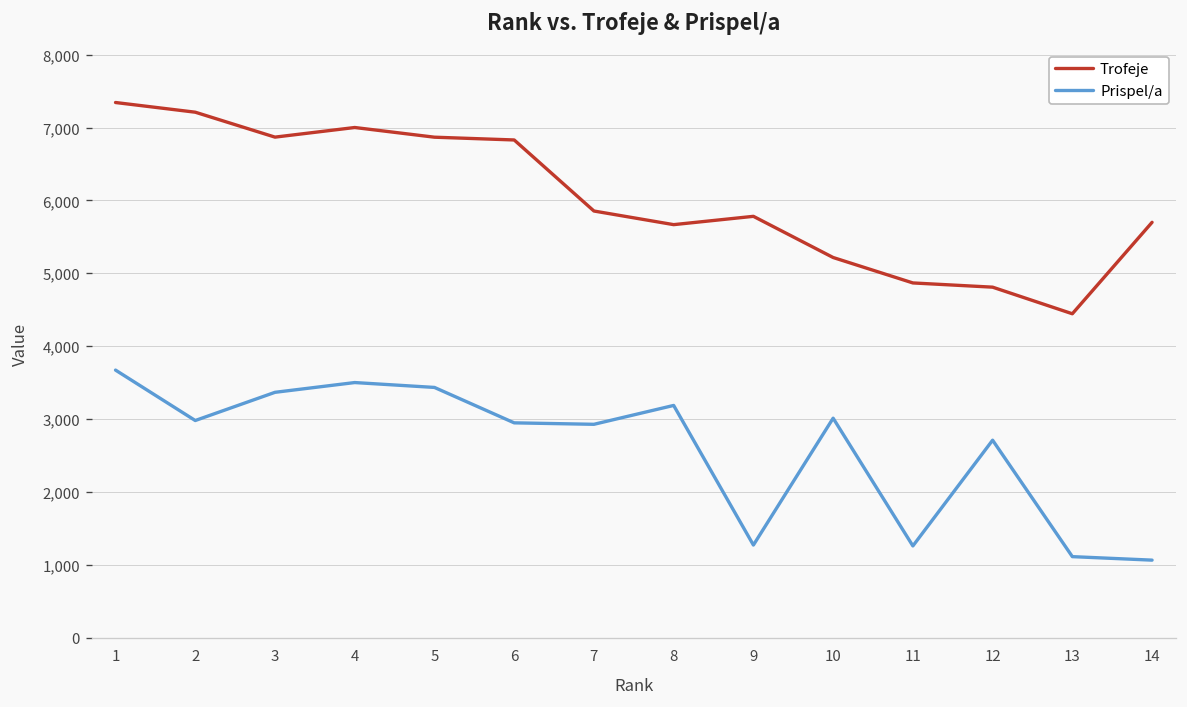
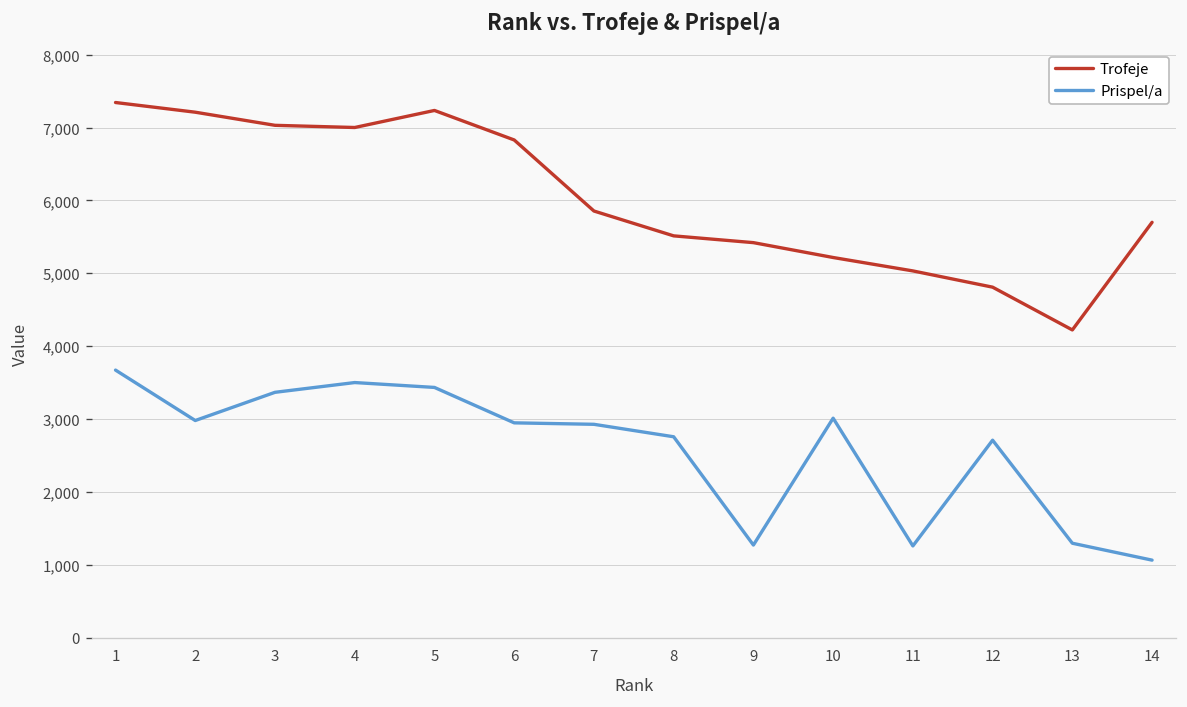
Trofeje, 3: 6,900 -> 7,000
Trofeje, 5: 6,900 -> 7,200
Trofeje, 8: 5,700 -> 5,500
Prispel/a, 8: 3,200 -> 2,800
Trofeje, 9: 5,800 -> 5,400
Trofeje, 11: 4,900 -> 5,000
Trofeje, 13: 4,400 -> 4,200
Prispel/a, 13: 1,100 -> 1,300
